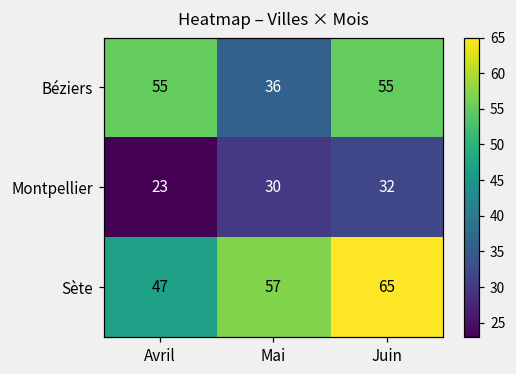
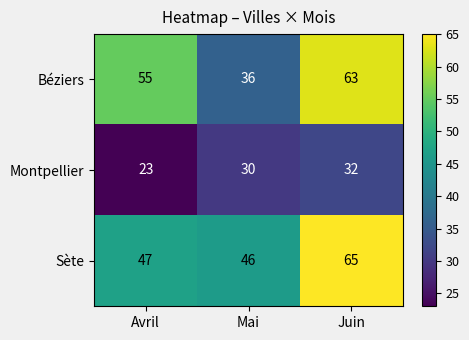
Béziers, Juin: 55 -> 63
Sète, Mai: 57 -> 46
